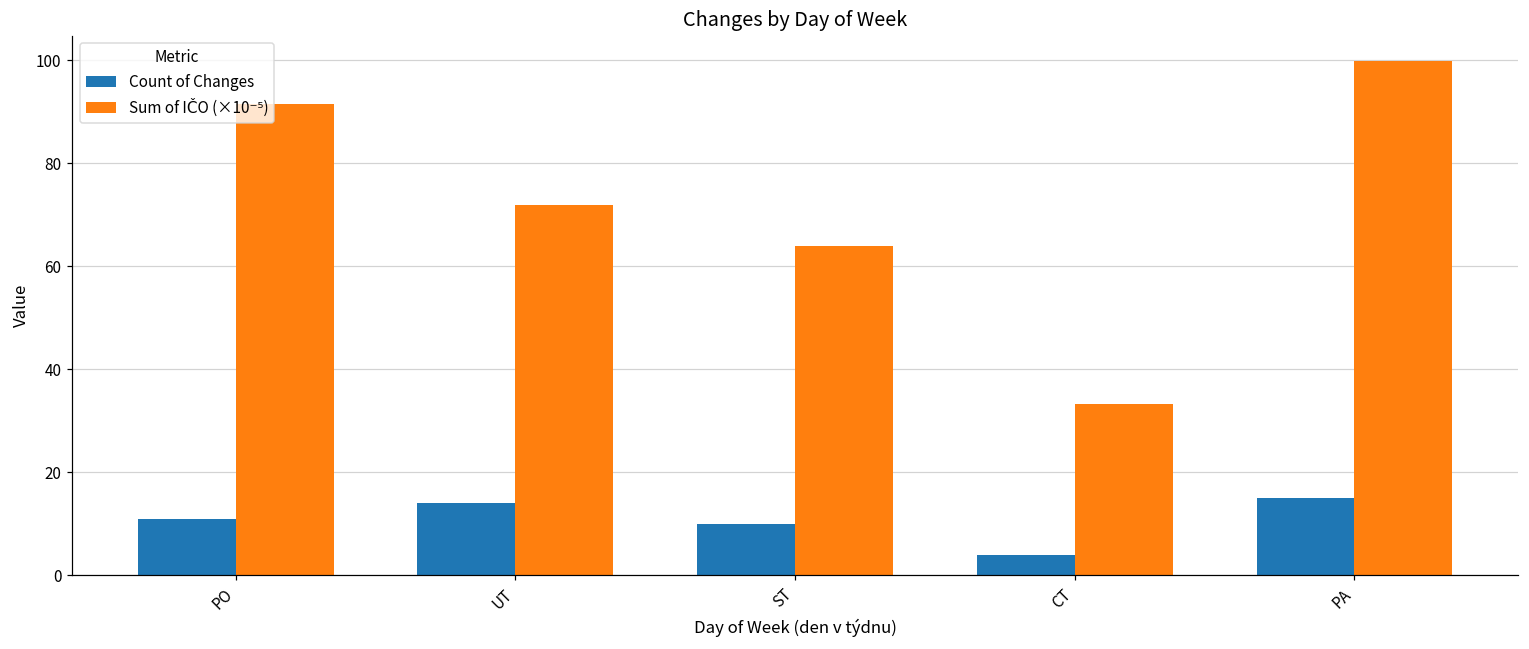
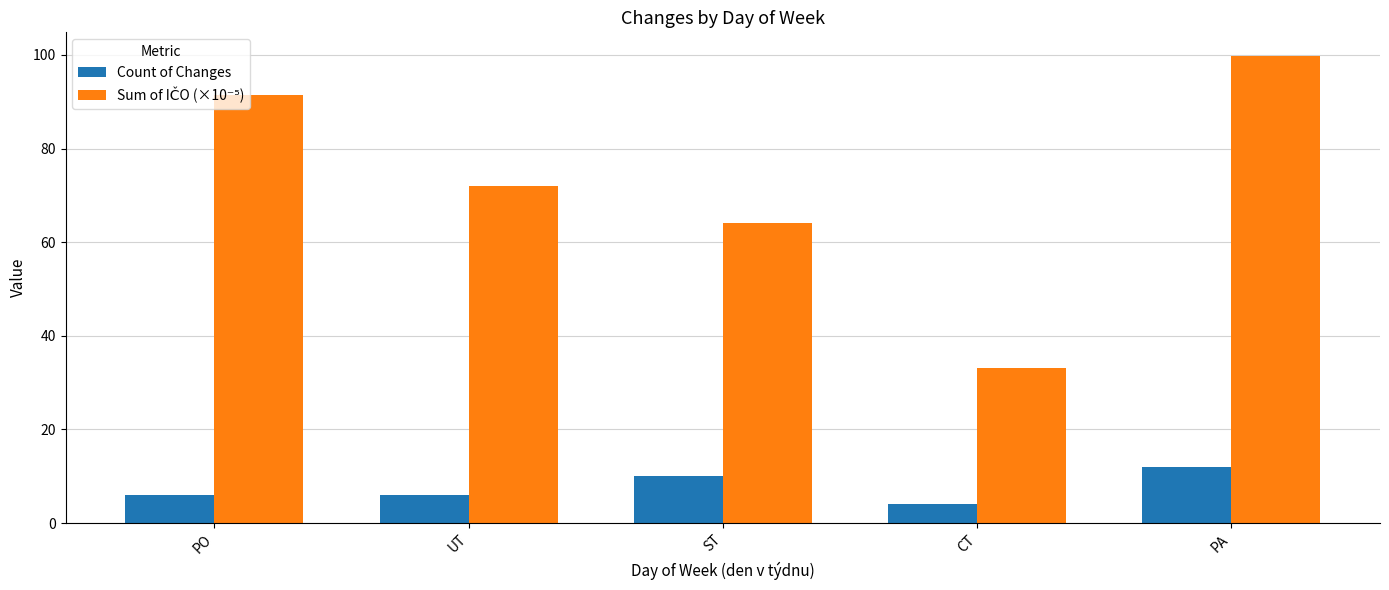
Count of Changes, PO: 11 -> 6
Count of Changes, UT: 14 -> 6
Count of Changes, PA: 15 -> 12
